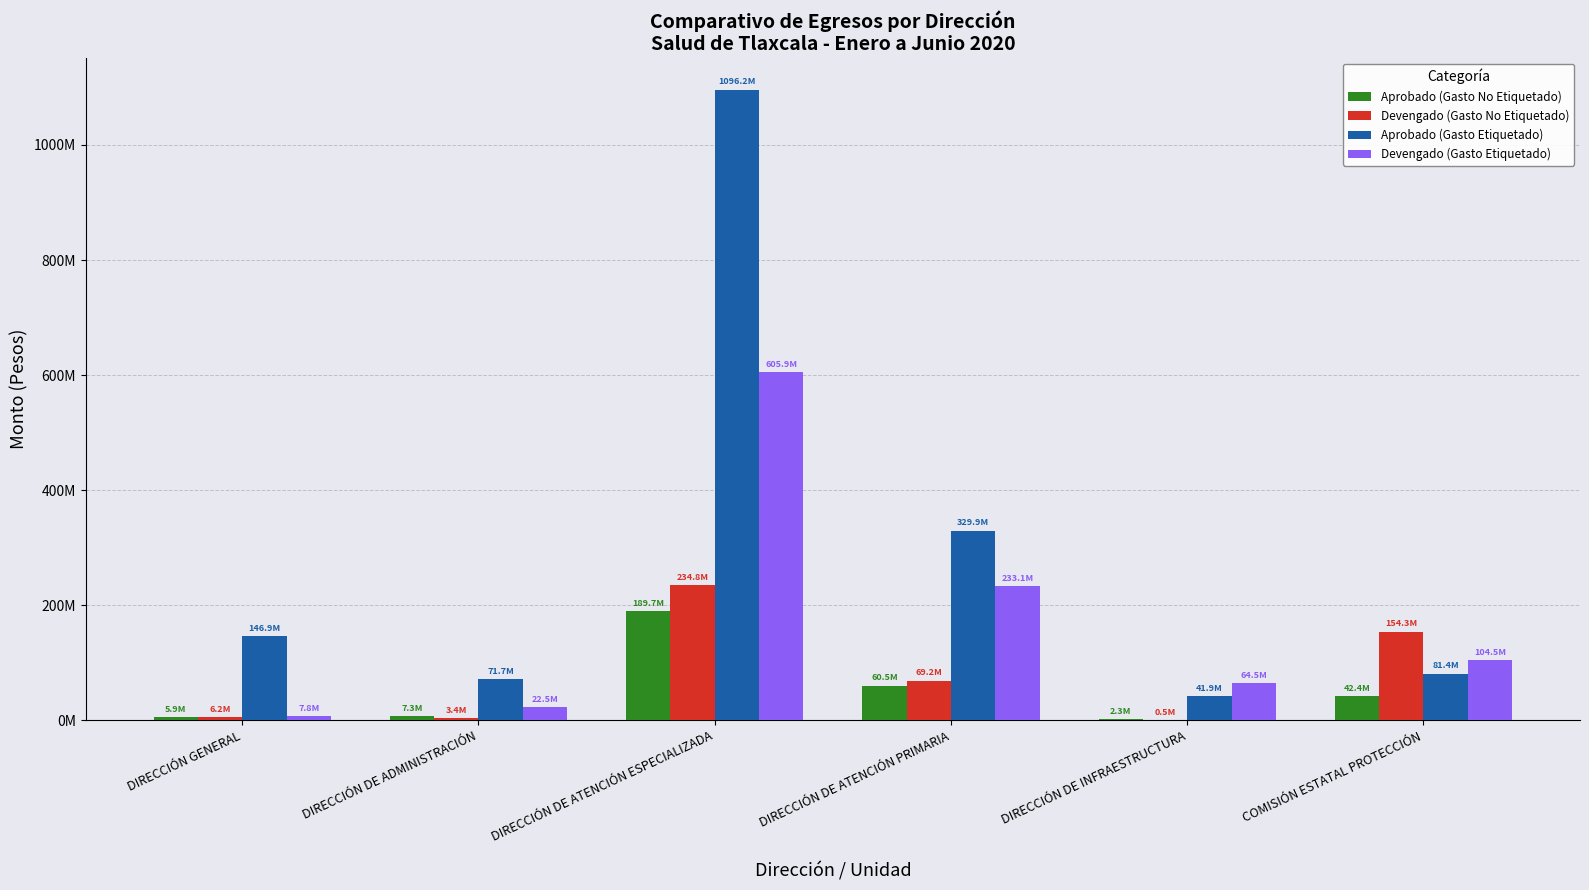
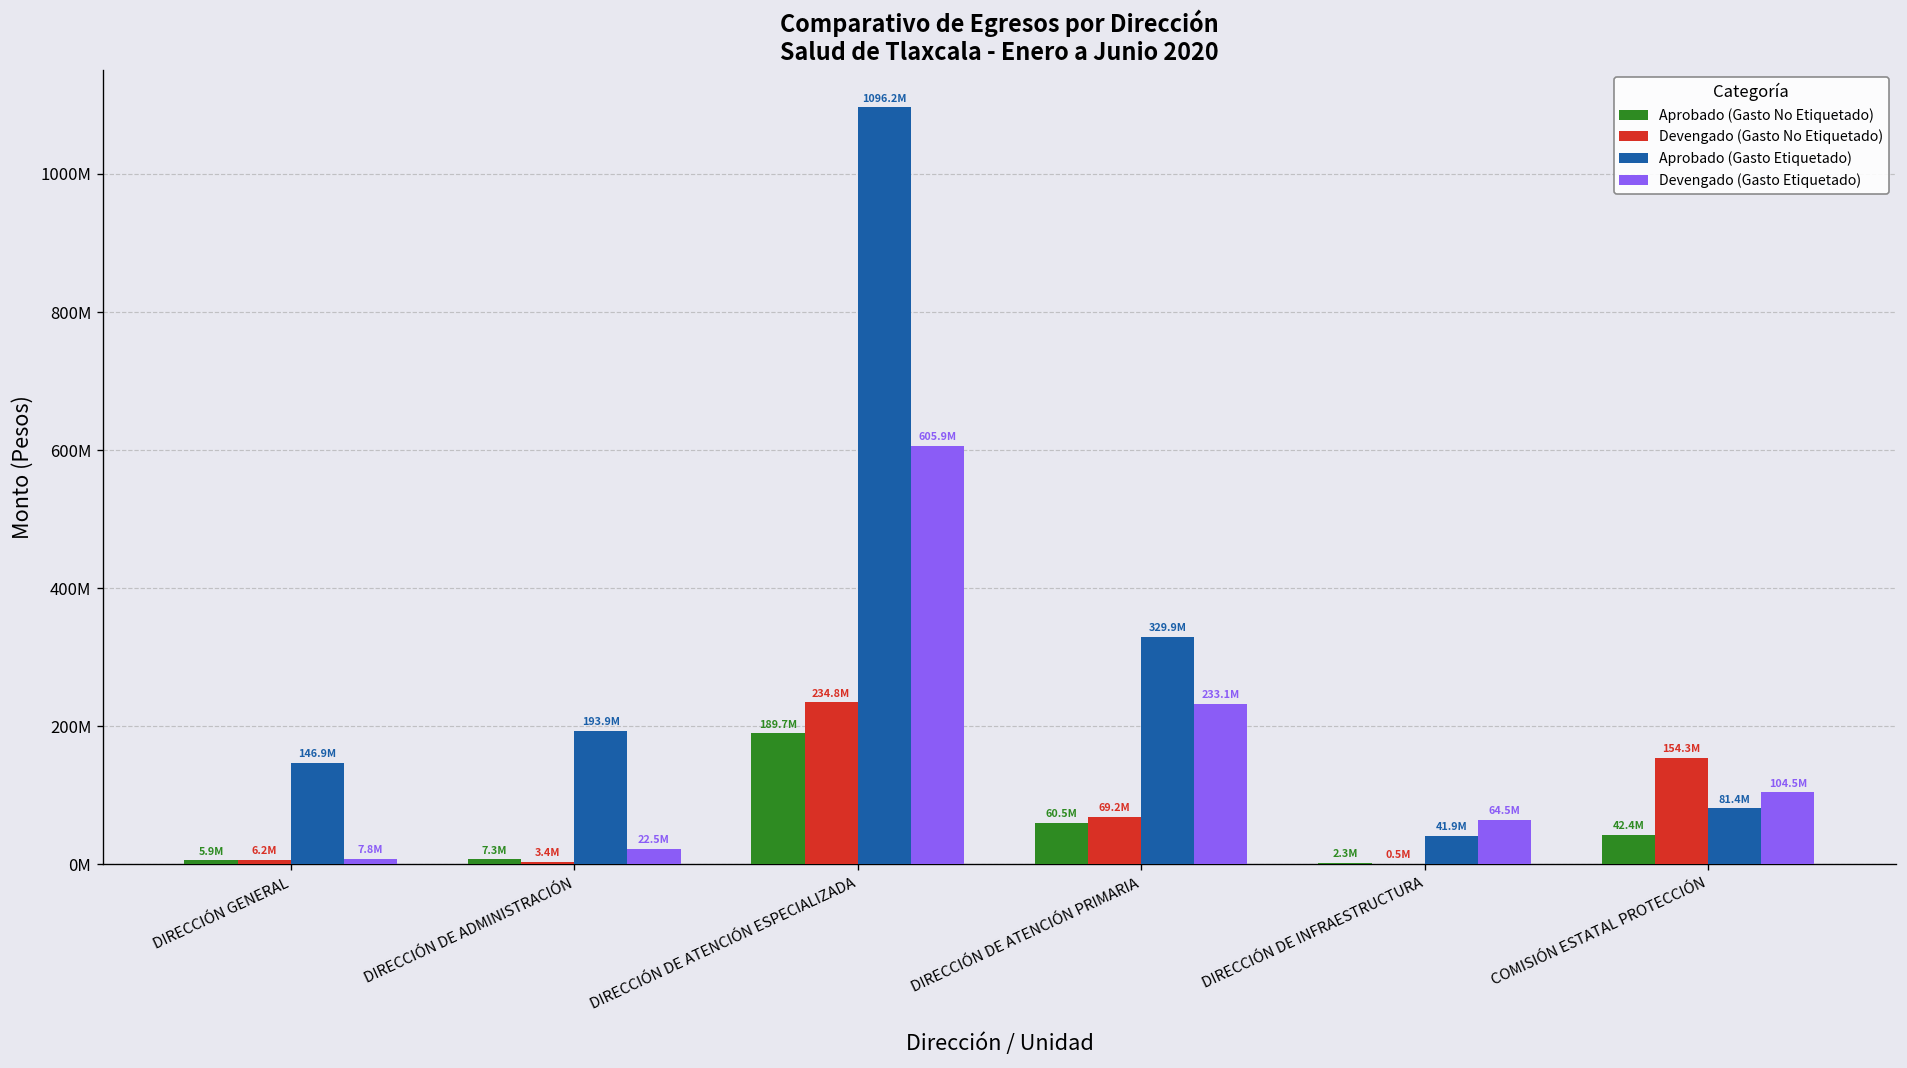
Aprobado (Gasto Etiquetado), DIRECCIÓN DE ADMINISTRACIÓN: 71.7M -> 193.9M
